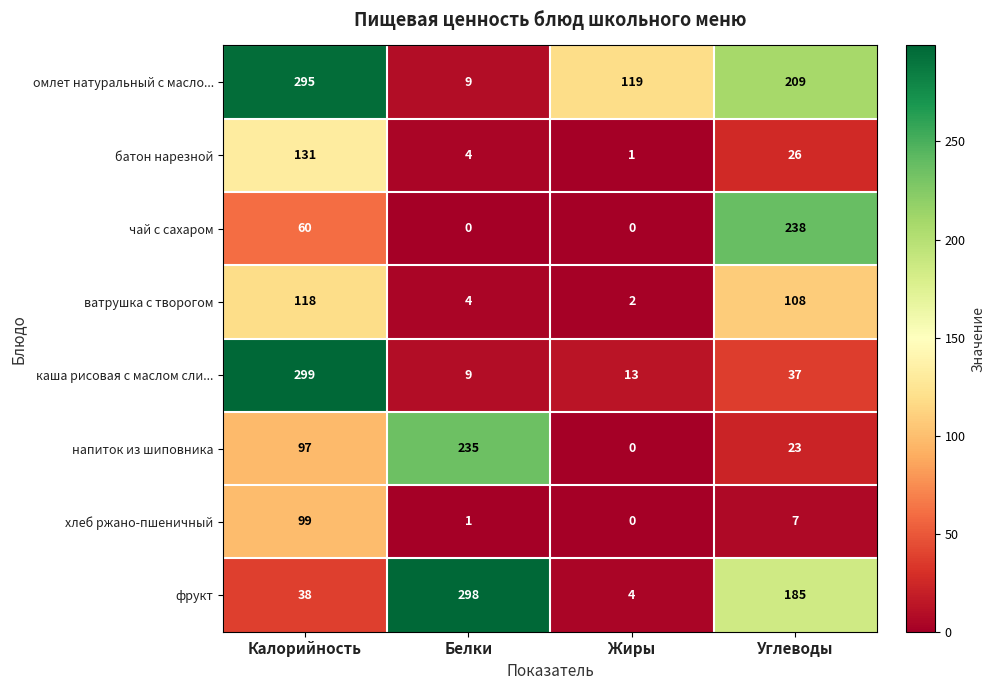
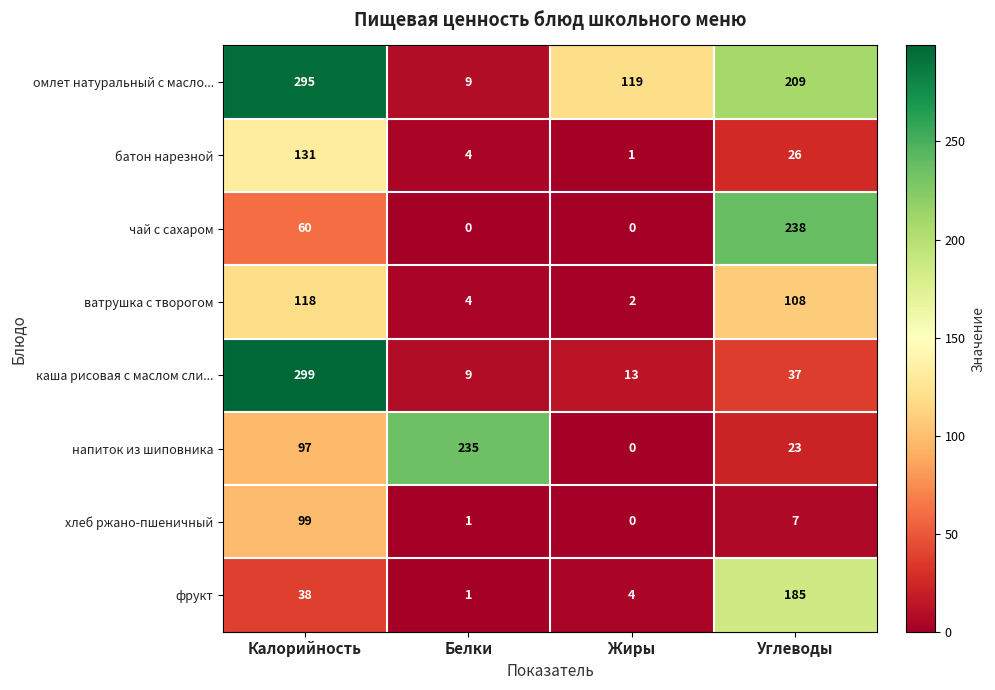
фрукт, Белки: 298 -> 1
